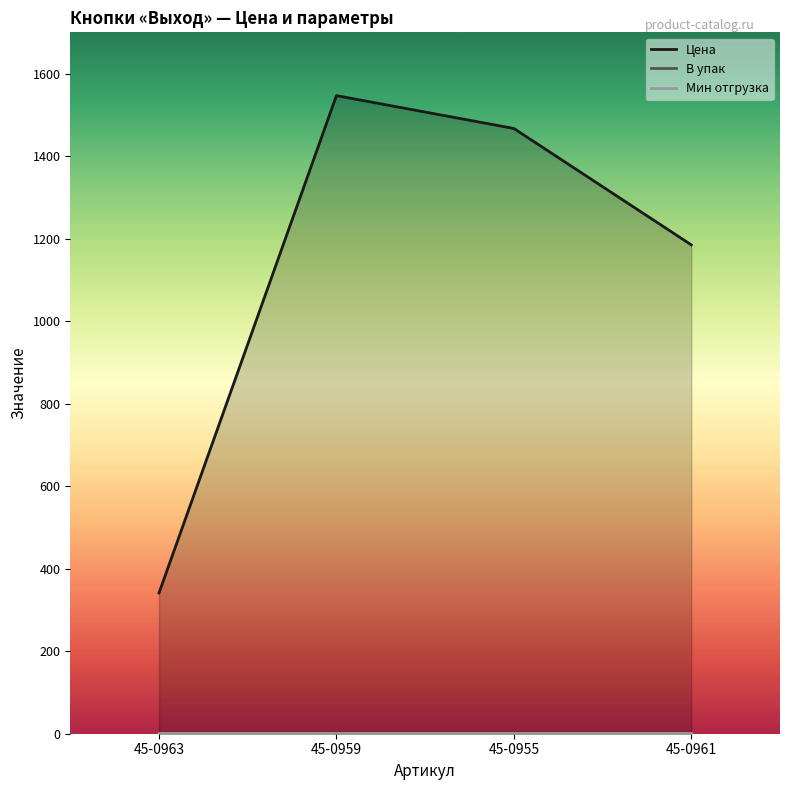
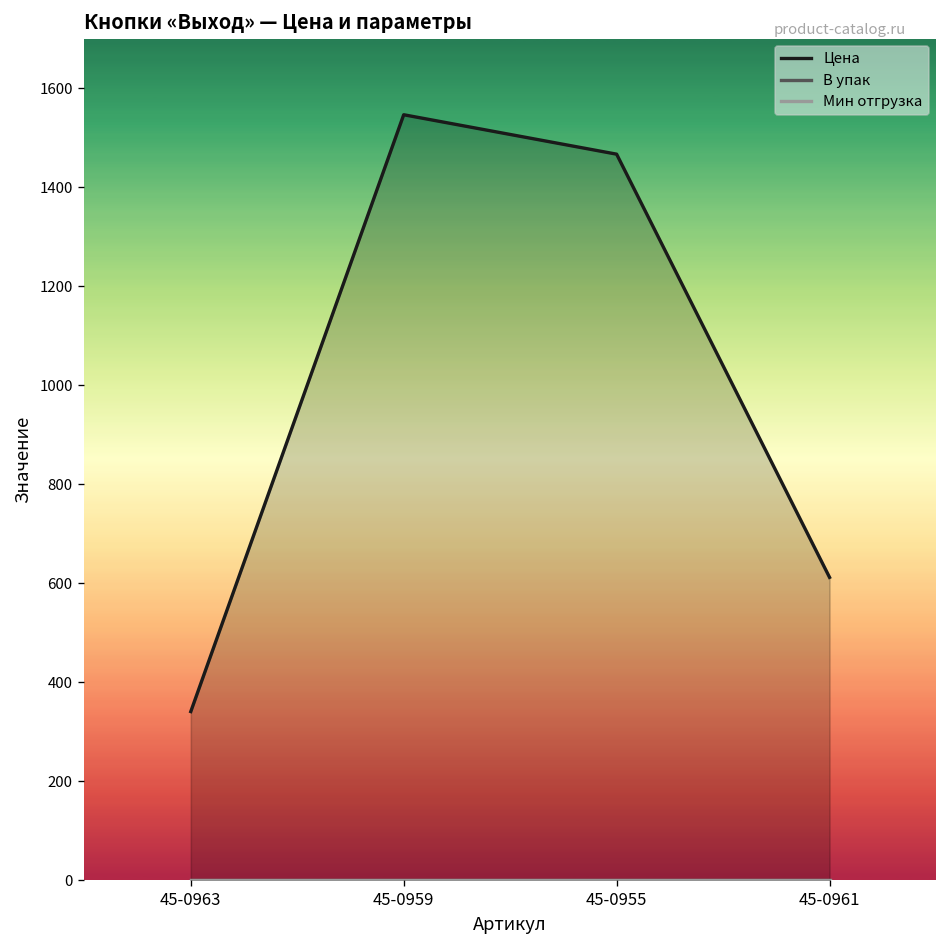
Цена, 45-0961: 1180 -> 610
